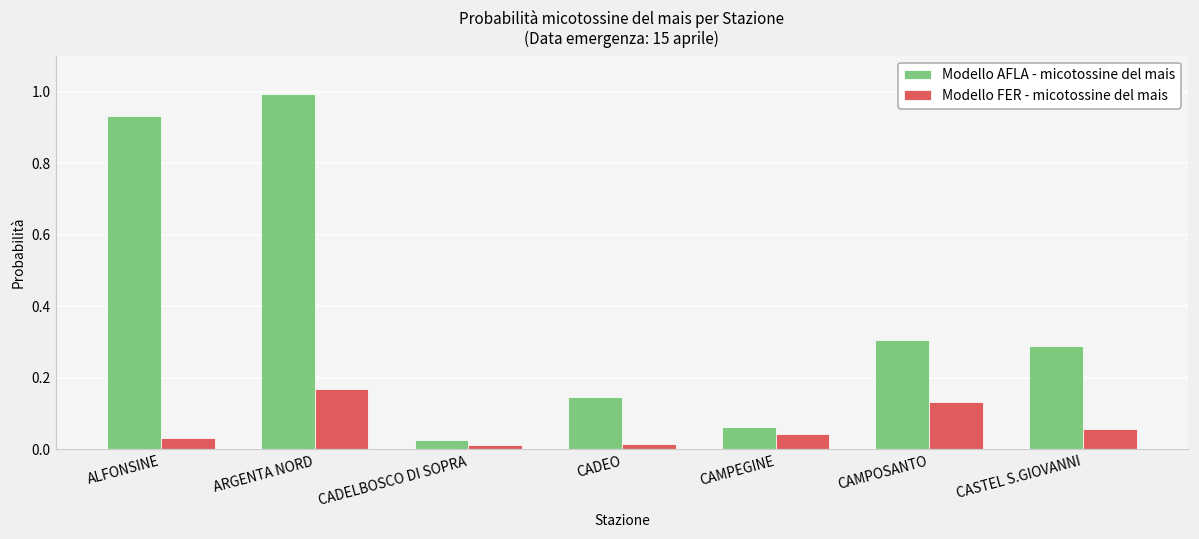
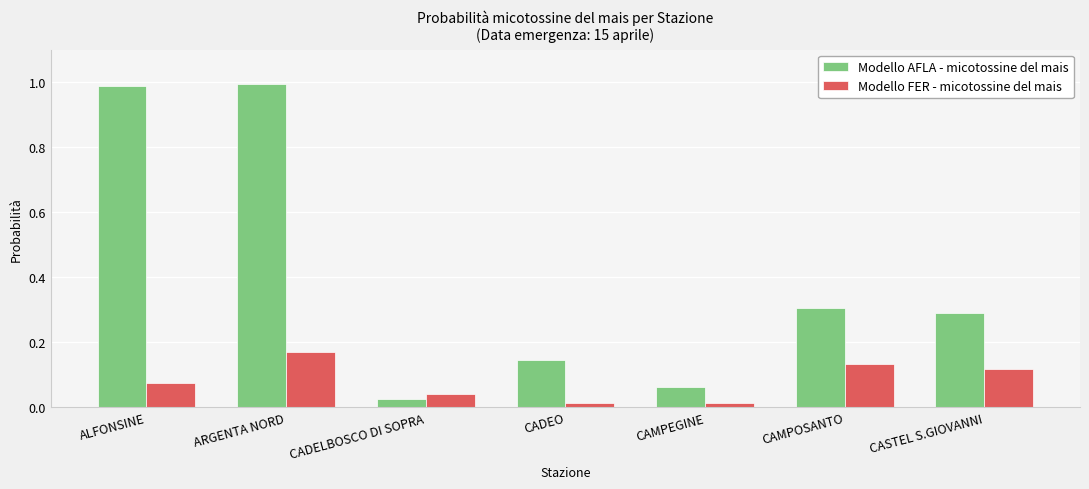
Modello AFLA - micotossine del mais, ALFONSINE: 0.93 -> 0.99
Modello FER - micotossine del mais, ALFONSINE: 0.03 -> 0.08
Modello FER - micotossine del mais, CADELBOSCO DI SOPRA: 0.01 -> 0.04
Modello FER - micotossine del mais, CAMPEGINE: 0.04 -> 0.01
Modello FER - micotossine del mais, CASTEL S.GIOVANNI: 0.06 -> 0.12
